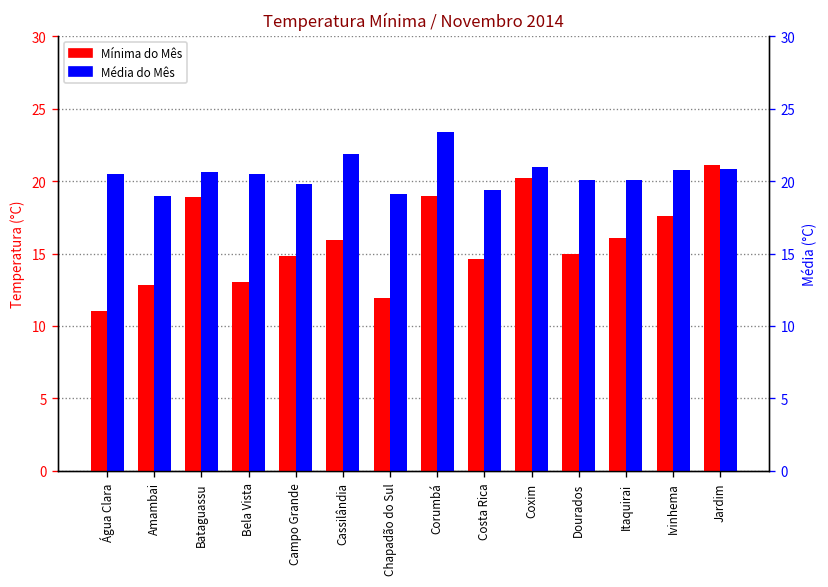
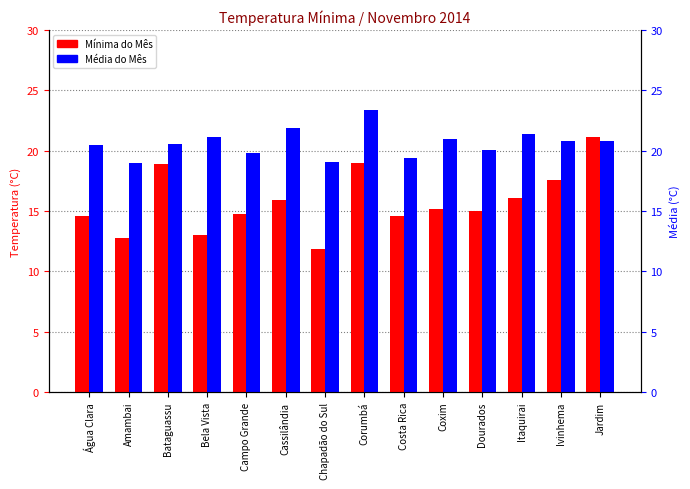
Mínima do Mês, Água Clara: 11.0 -> 14.6
Média do Mês, Bela Vista: 20.5 -> 21.2
Mínima do Mês, Coxim: 20.2 -> 15.2
Média do Mês, Itaquirai: 20.1 -> 21.4
